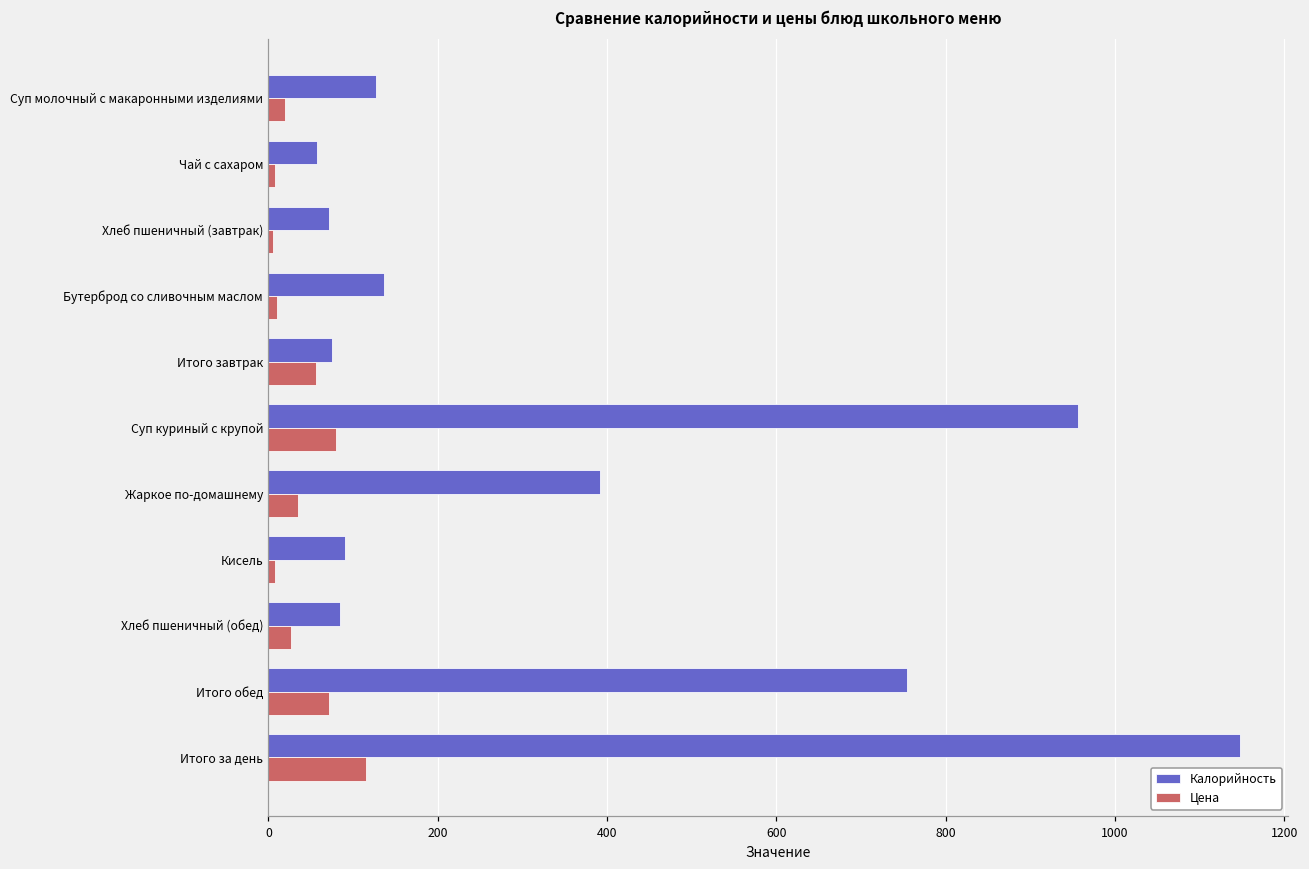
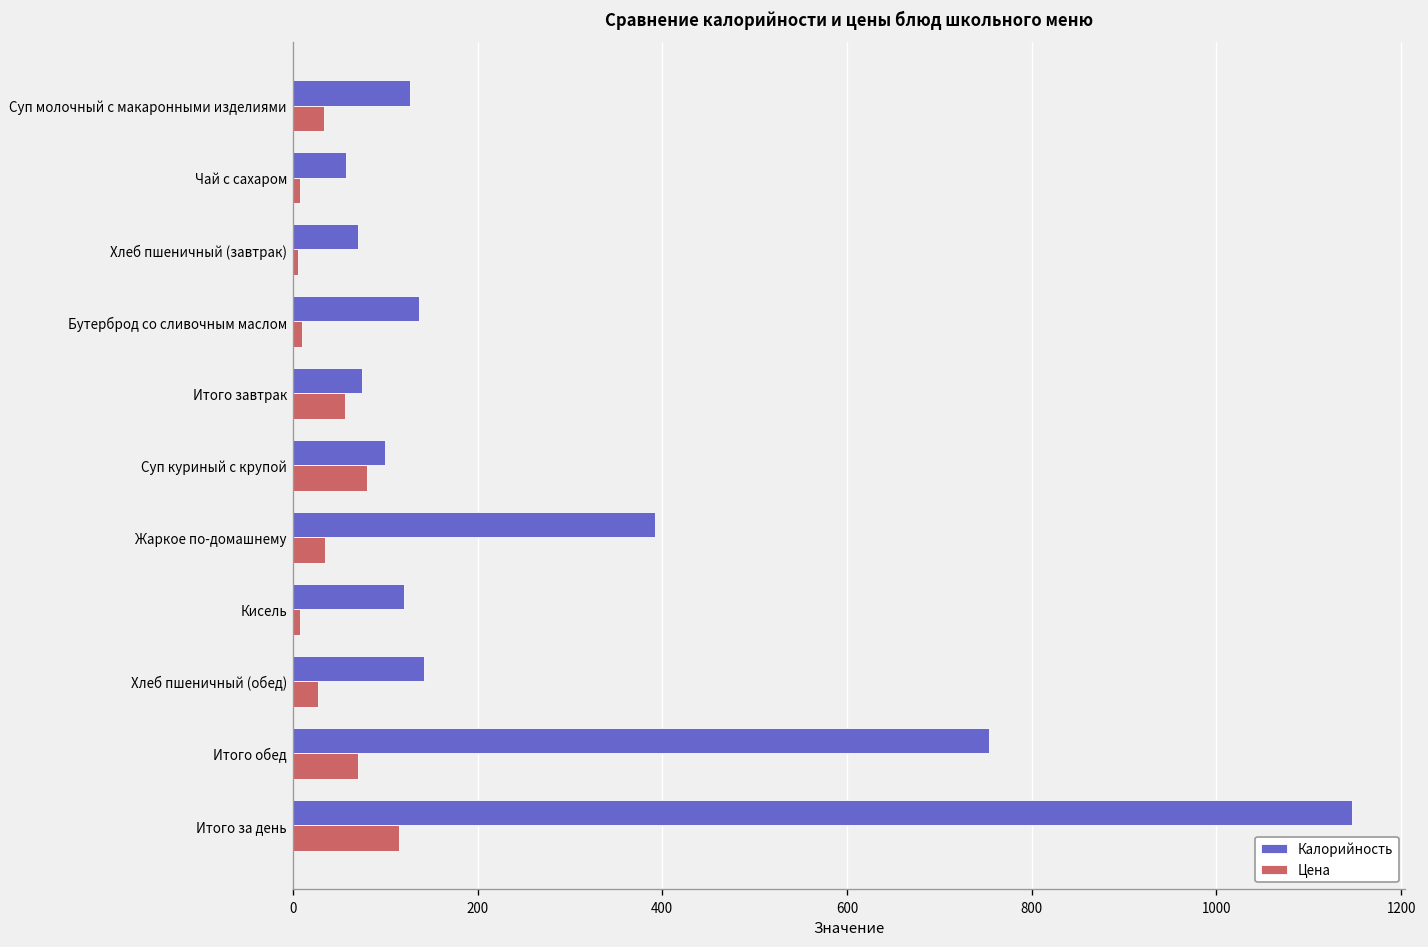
Цена, Суп молочный с макаронными изделиями: 20 -> 30
Калорийность, Суп куриный с крупой: 960 -> 100
Калорийность, Кисель: 90 -> 120
Калорийность, Хлеб пшеничный (обед): 80 -> 140
